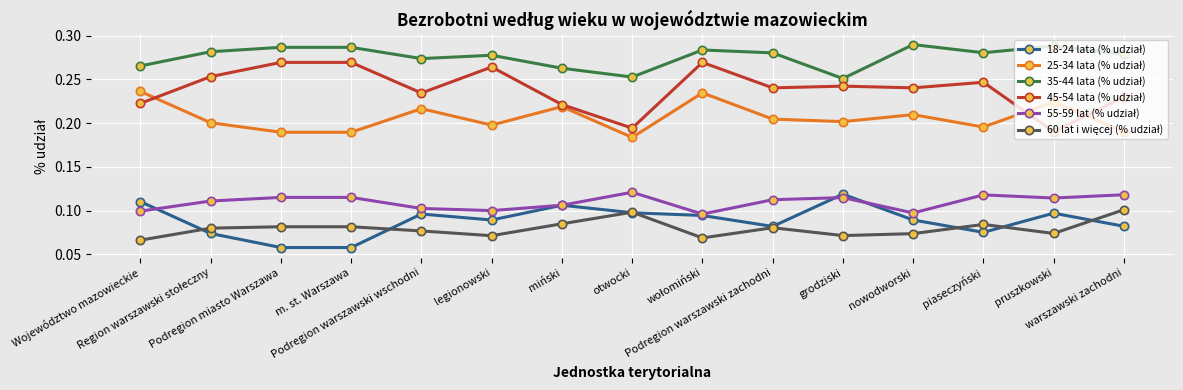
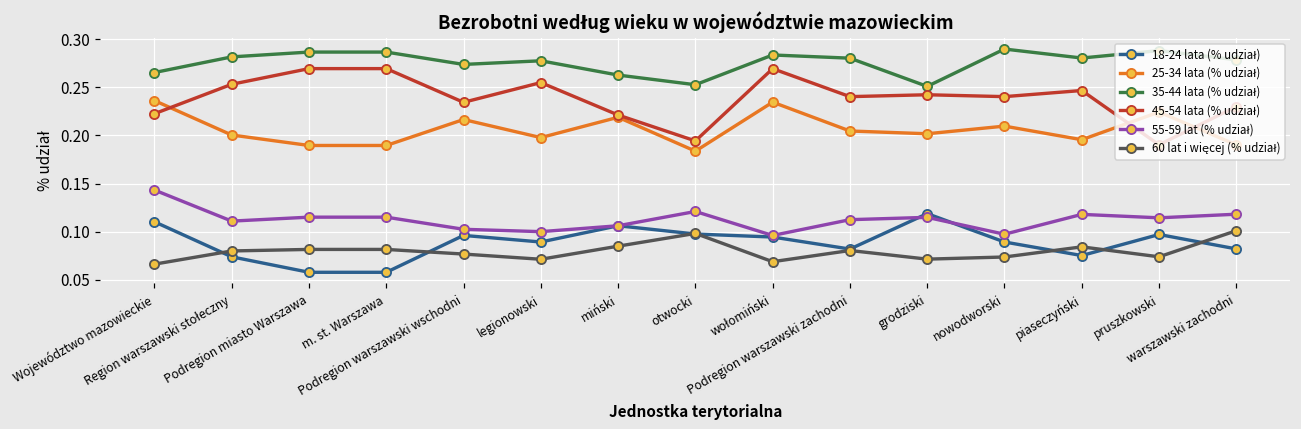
55-59 lat (% udział), Województwo mazowieckie: 0.10 -> 0.14
45-54 lata (% udział), legionowski: 0.26 -> 0.25
